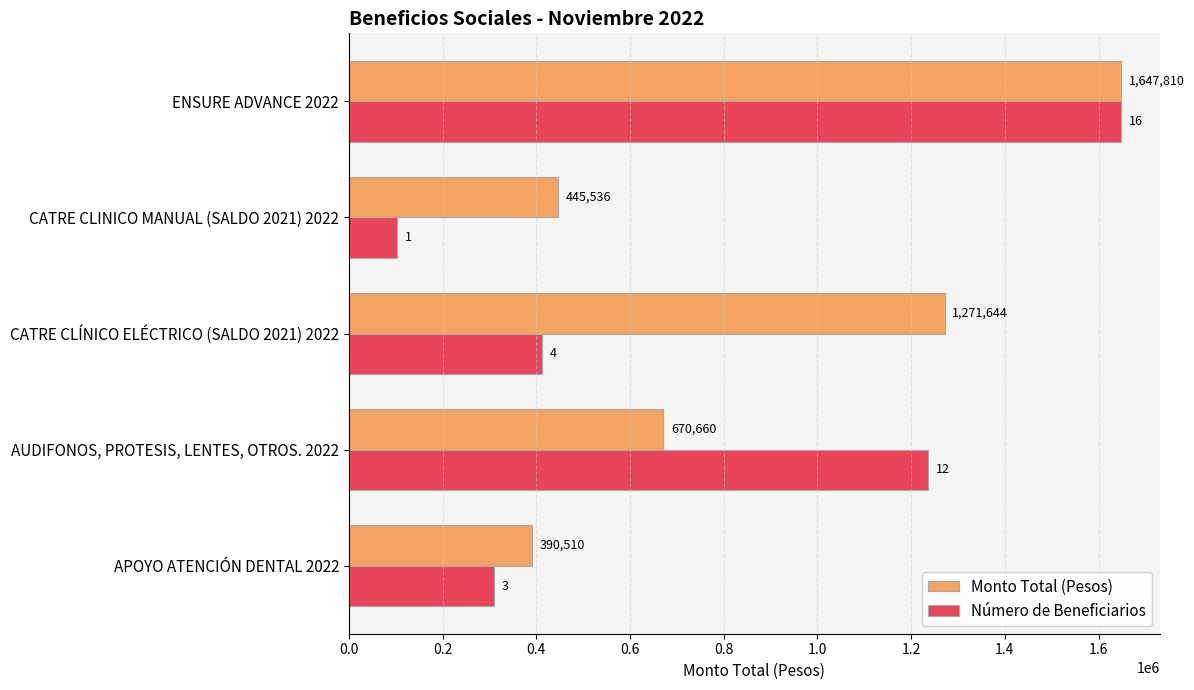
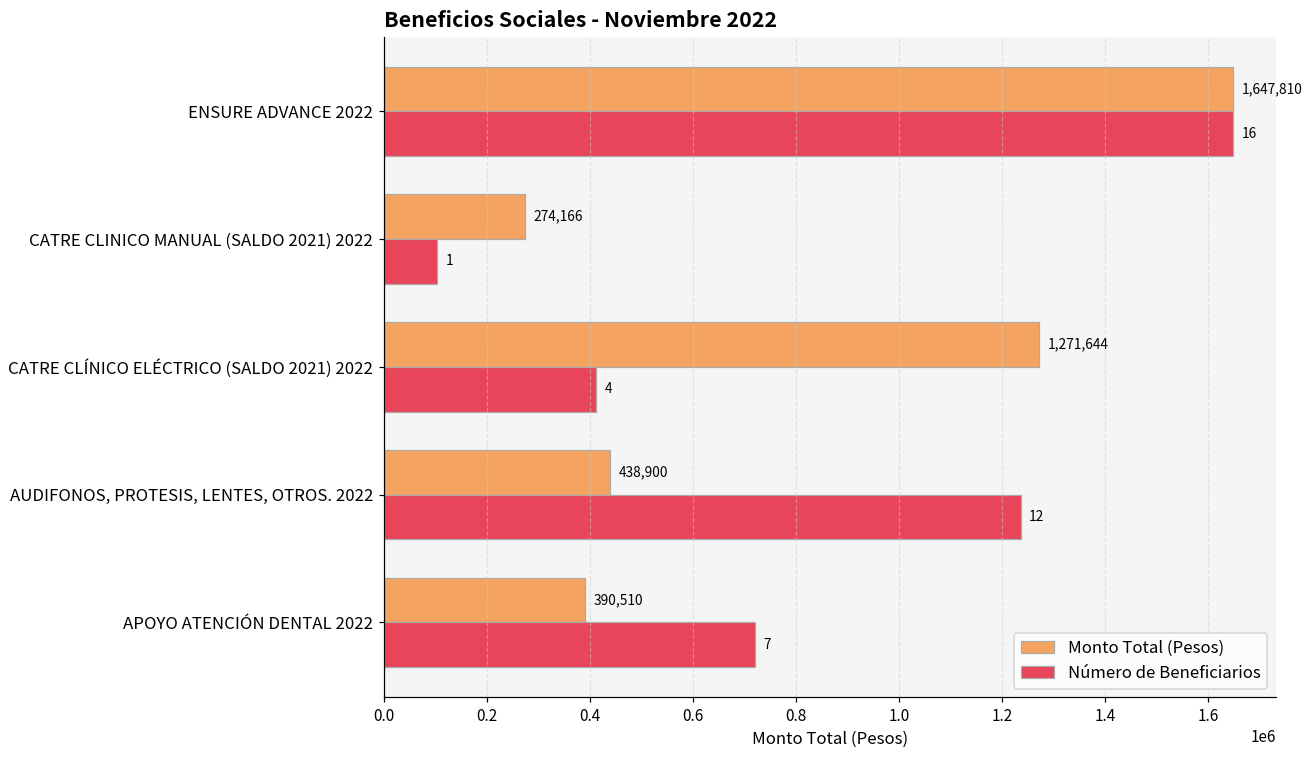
Monto Total (Pesos), CATRE CLINICO MANUAL (SALDO 2021) 2022: 445,536 -> 274,166
Monto Total (Pesos), AUDIFONOS, PROTESIS, LENTES, OTROS. 2022: 670,660 -> 438,900
Número de Beneficiarios, APOYO ATENCIÓN DENTAL 2022: 3 -> 7
